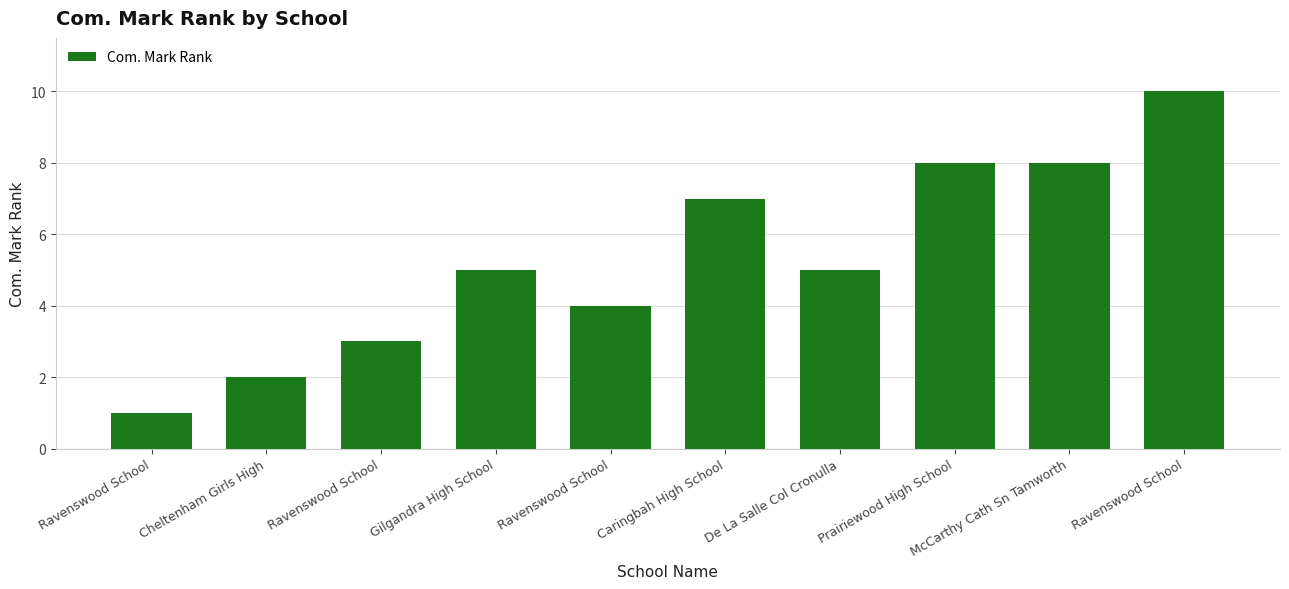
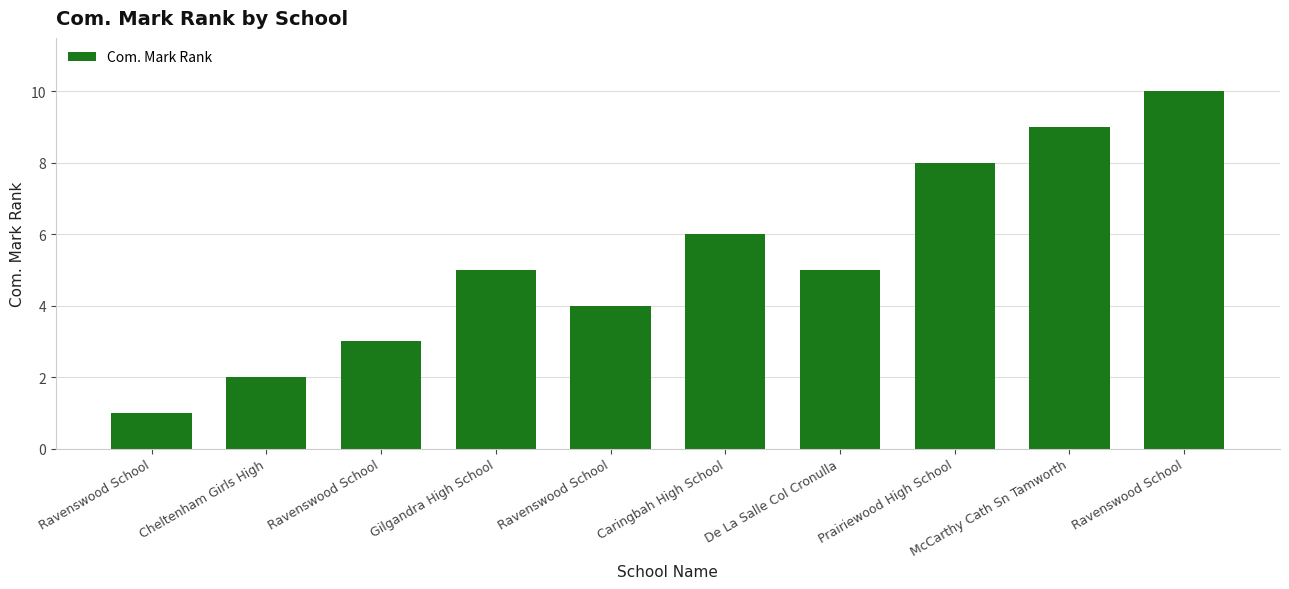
Caringbah High School: 7 -> 6
McCarthy Cath Sn Tamworth: 8 -> 9
